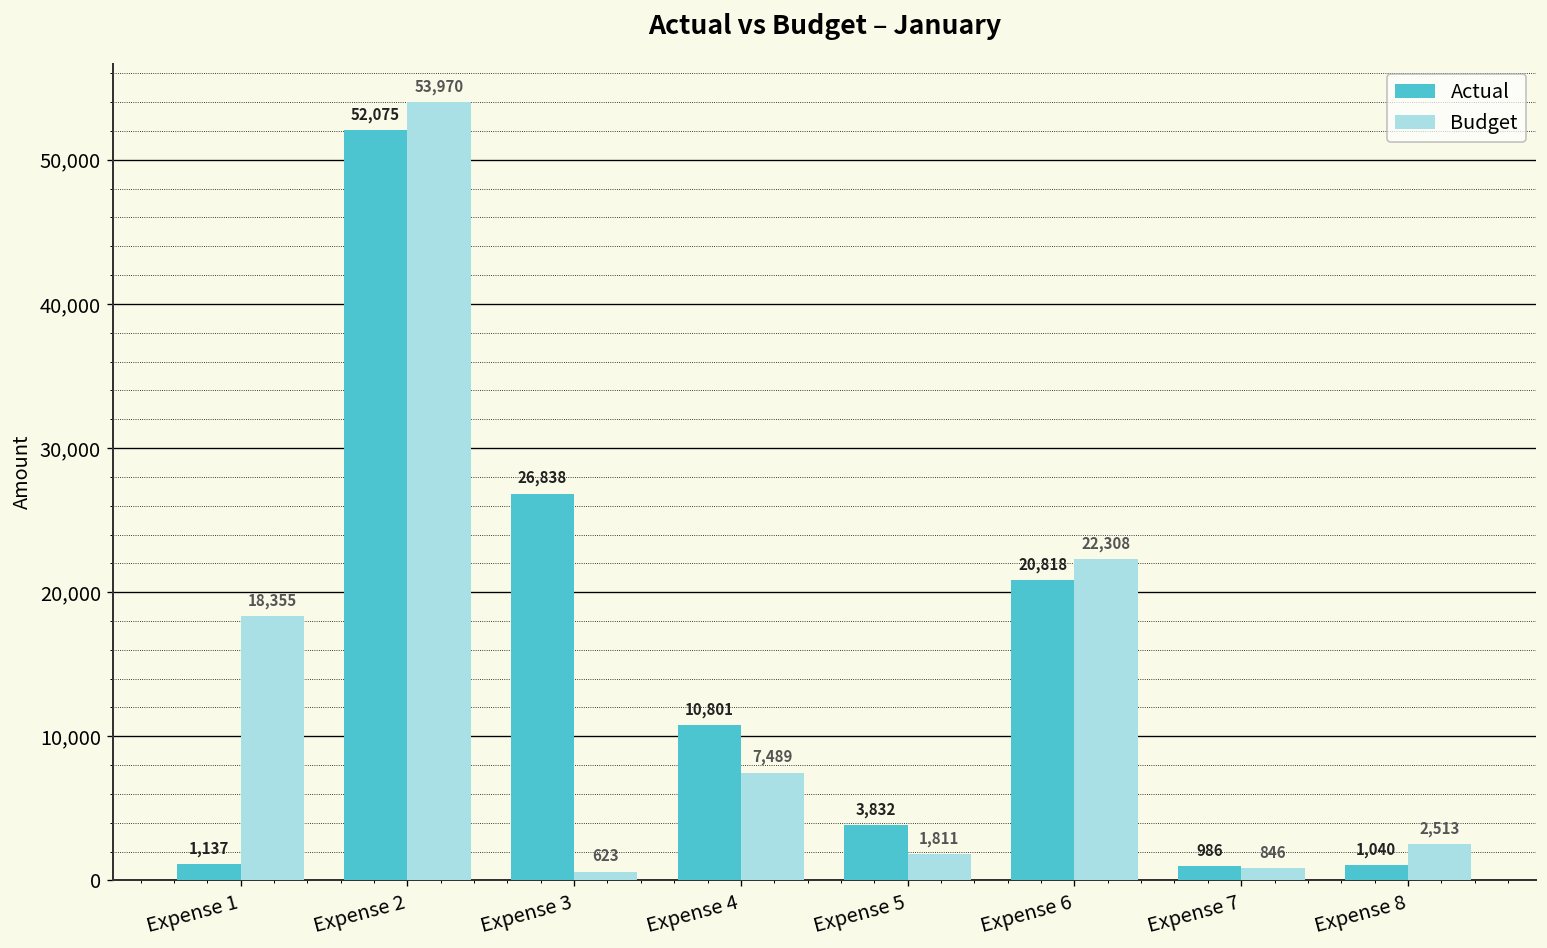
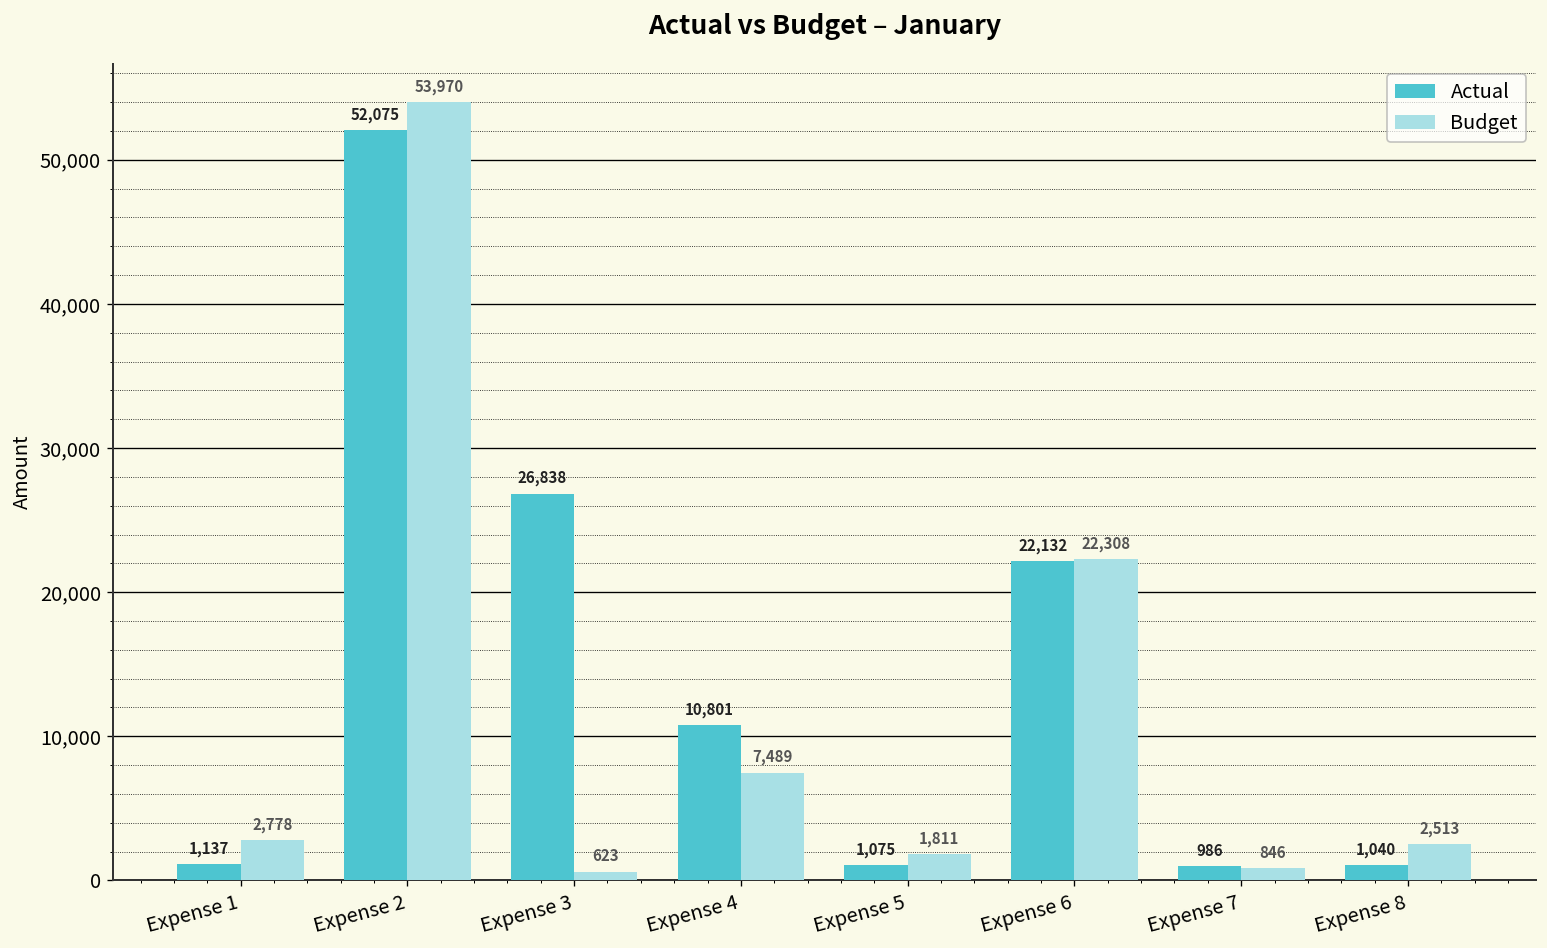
Budget, Expense 1: 18,355 -> 2,778
Actual, Expense 5: 3,832 -> 1,075
Actual, Expense 6: 20,818 -> 22,132
